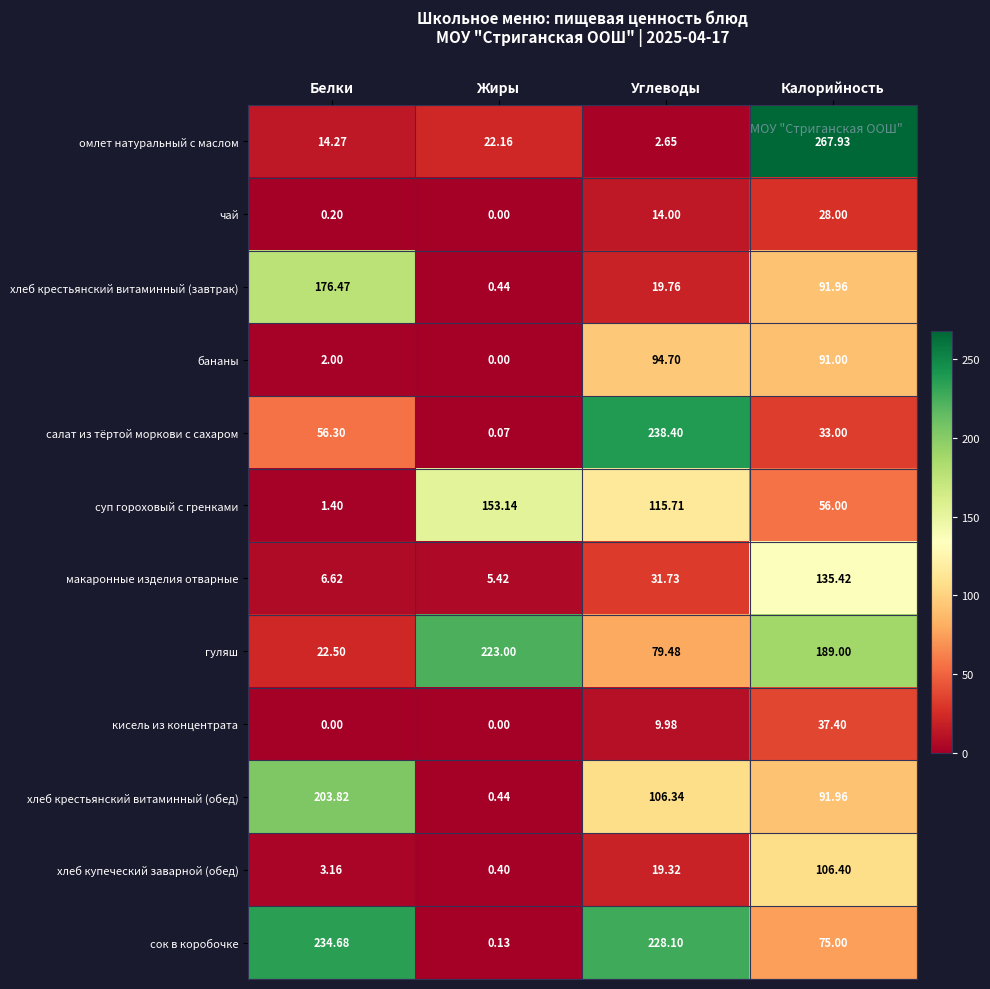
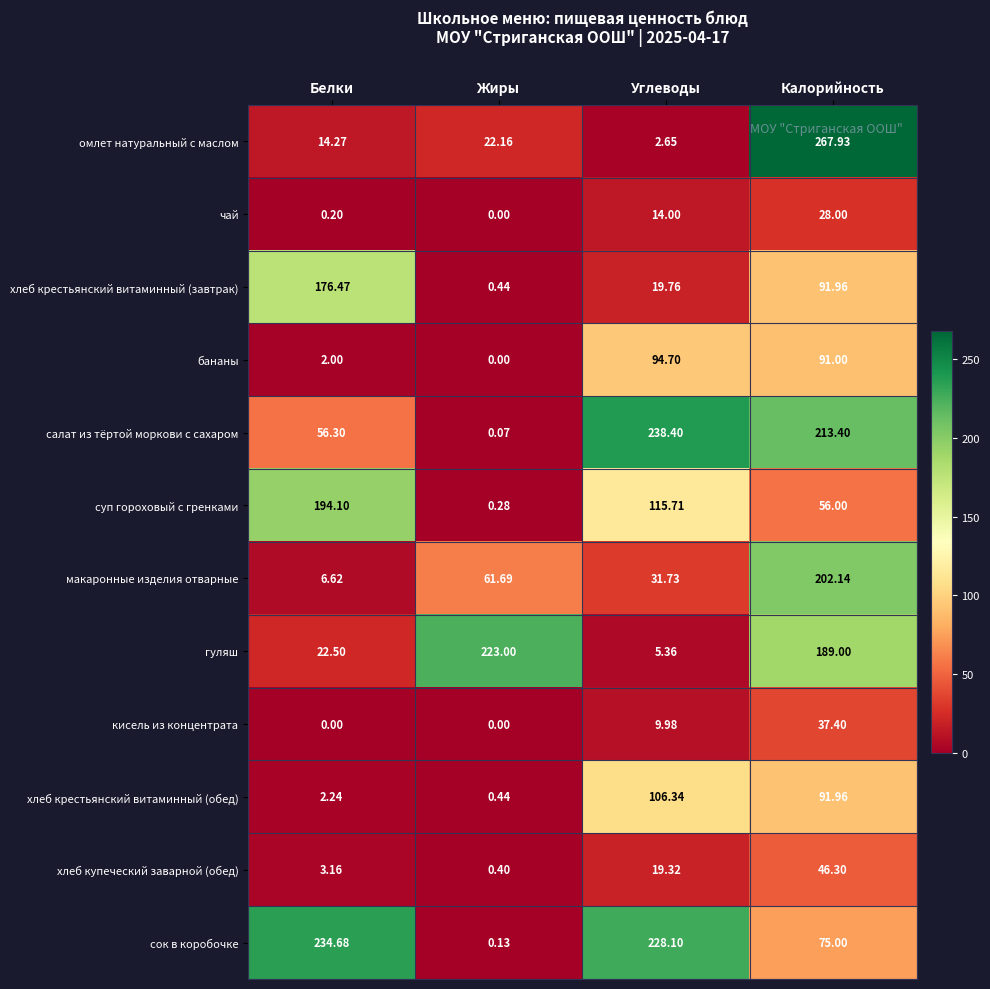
салат из тёртой моркови с сахаром, Калорийность: 33.00 -> 213.40
суп гороховый с гренками, Белки: 1.40 -> 194.10
суп гороховый с гренками, Жиры: 153.14 -> 0.28
макаронные изделия отварные, Жиры: 5.42 -> 61.69
макаронные изделия отварные, Калорийность: 135.42 -> 202.14
гуляш, Углеводы: 79.48 -> 5.36
хлеб крестьянский витаминный (обед), Белки: 203.82 -> 2.24
хлеб купеческий заварной (обед), Калорийность: 106.40 -> 46.30
